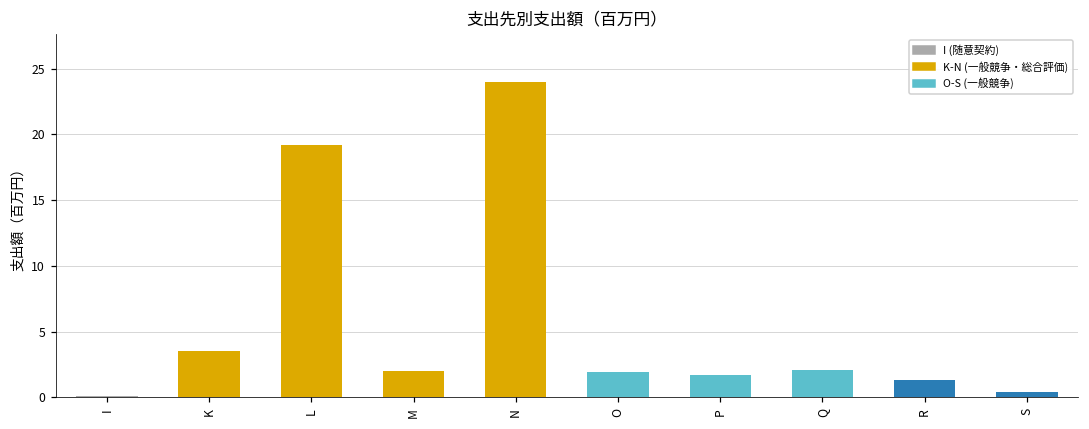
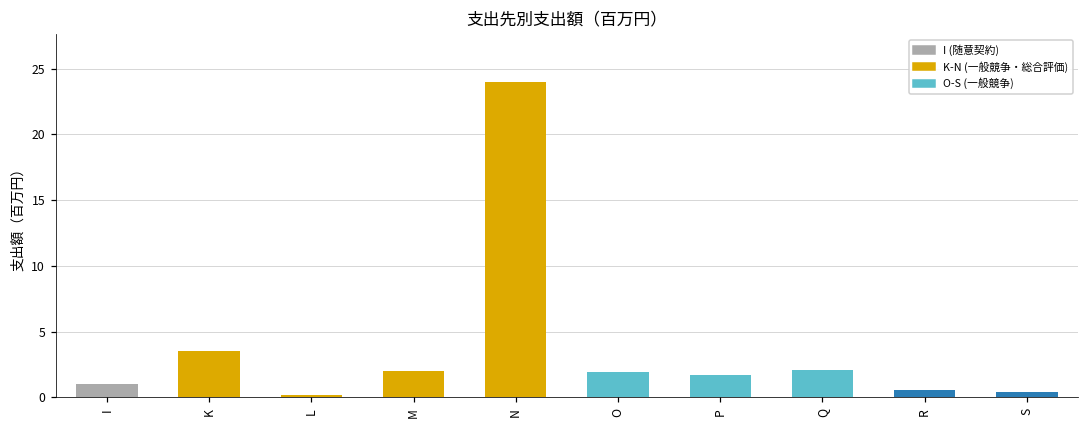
I: 0.1 -> 1.0
L: 19.2 -> 0.2
R: 1.3 -> 0.6
